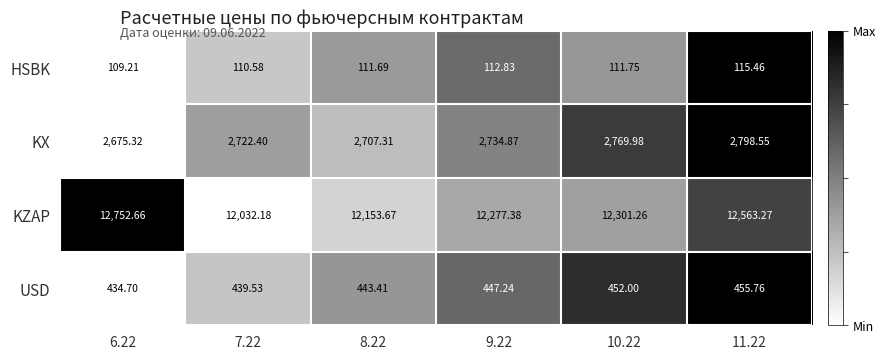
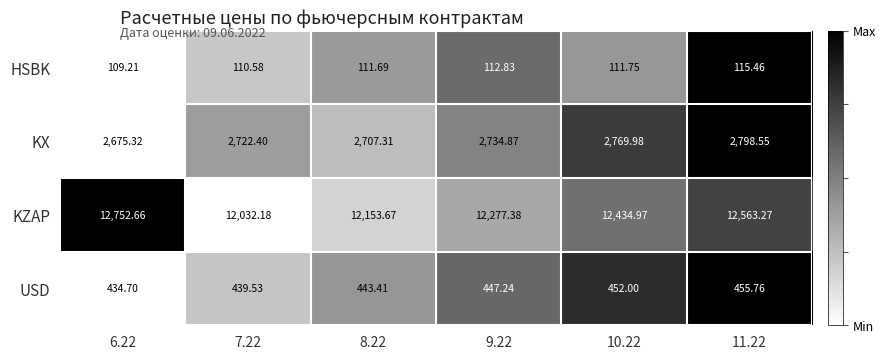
KZAP, 10.22: 12,301.26 -> 12,434.97
